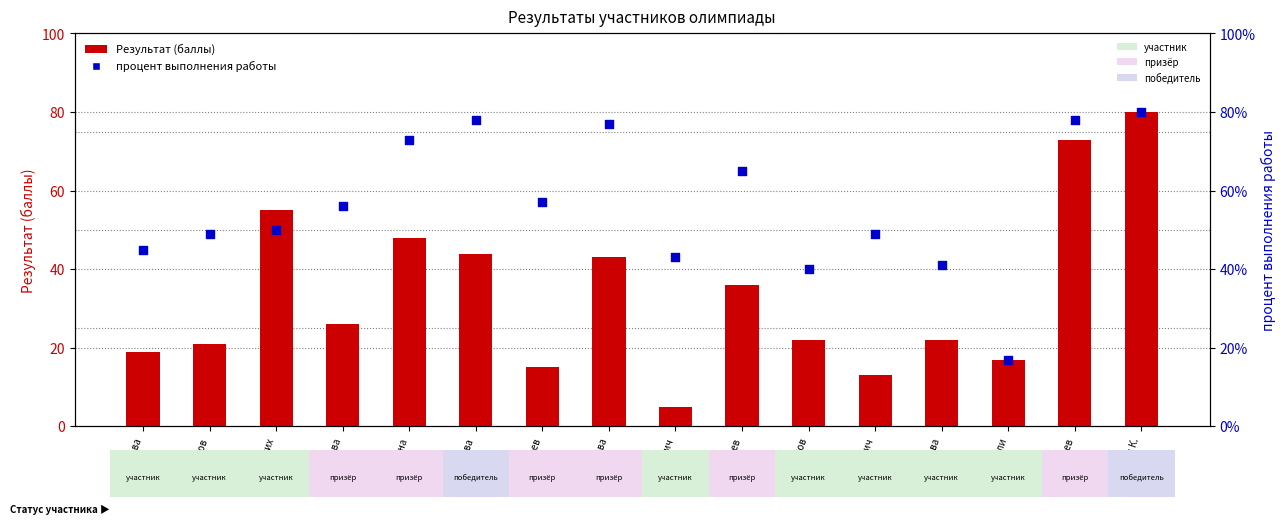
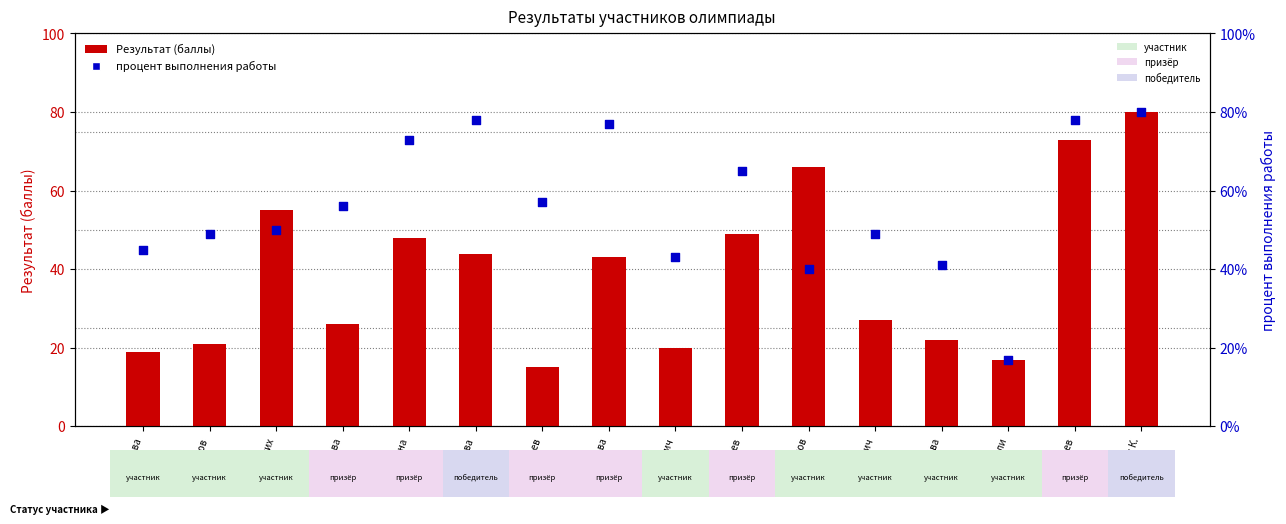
Результат (баллы), Богаевич: 5 -> 20
Результат (баллы), Галаев: 36 -> 49
Результат (баллы), Ельников: 22 -> 66
Результат (баллы), Русакевич: 13 -> 27
